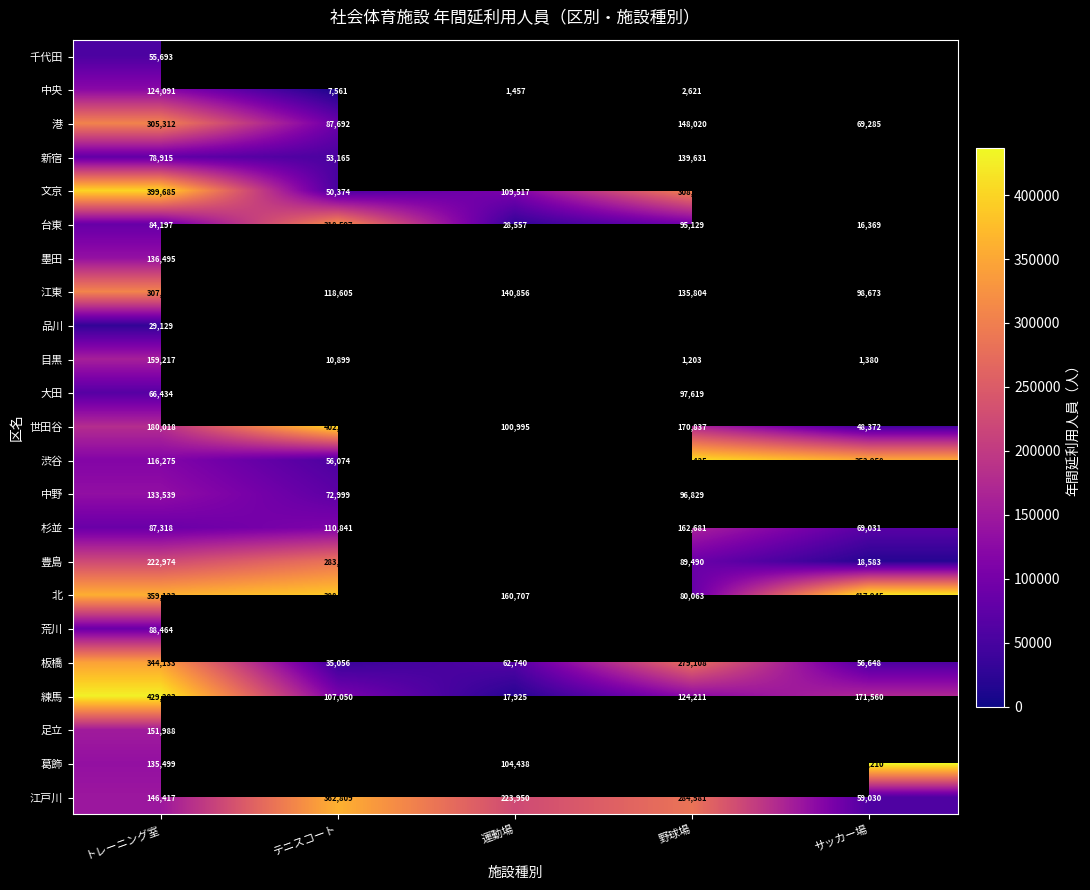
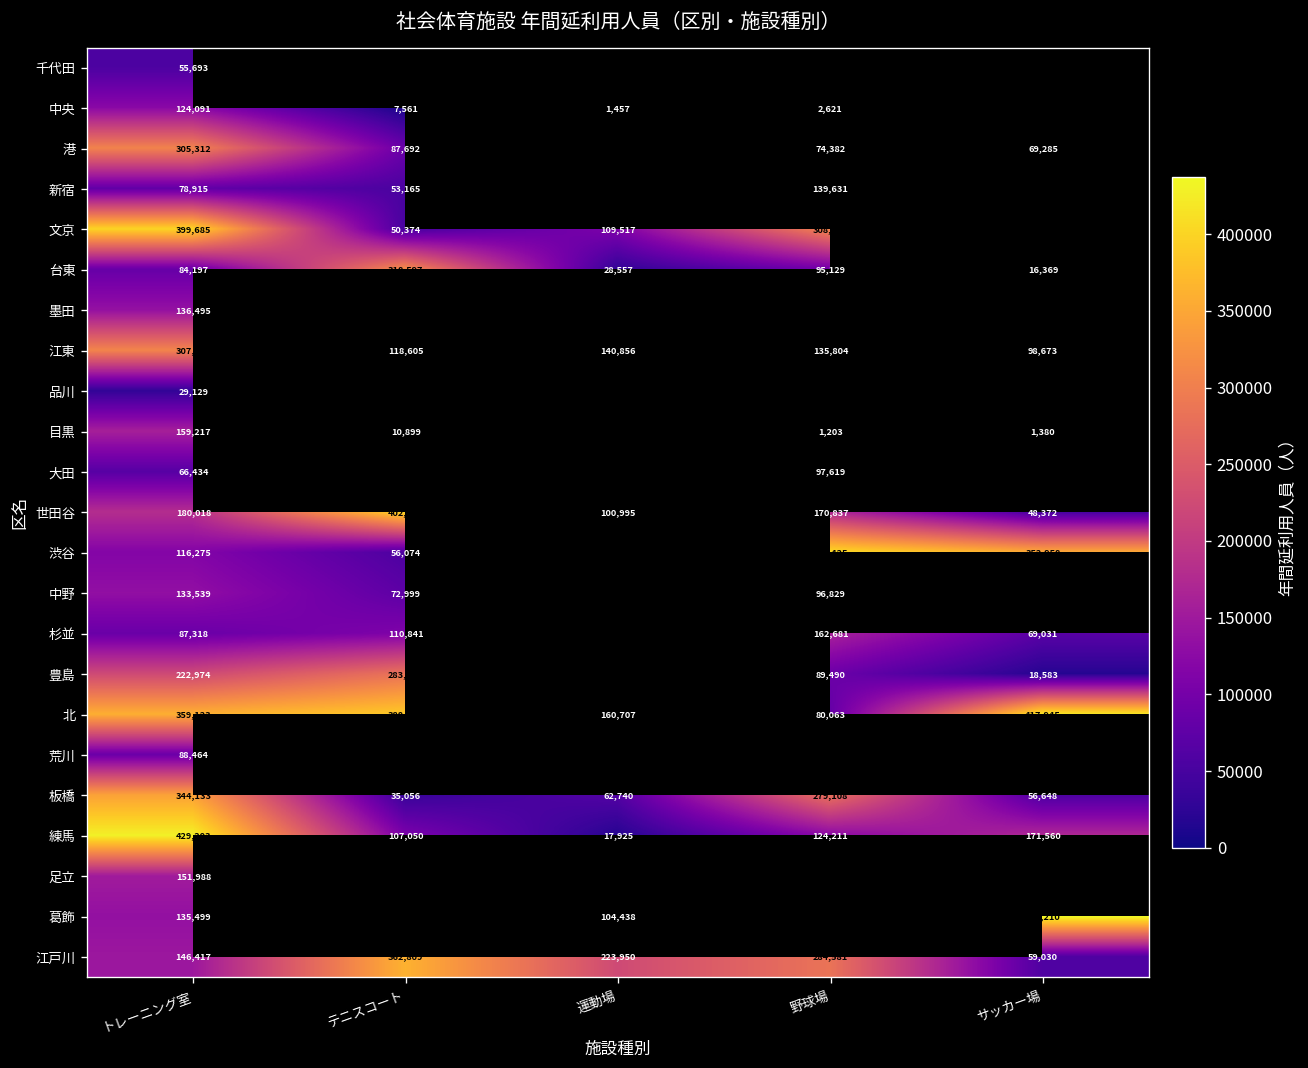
港, 野球場: 148,020 -> 74,382
